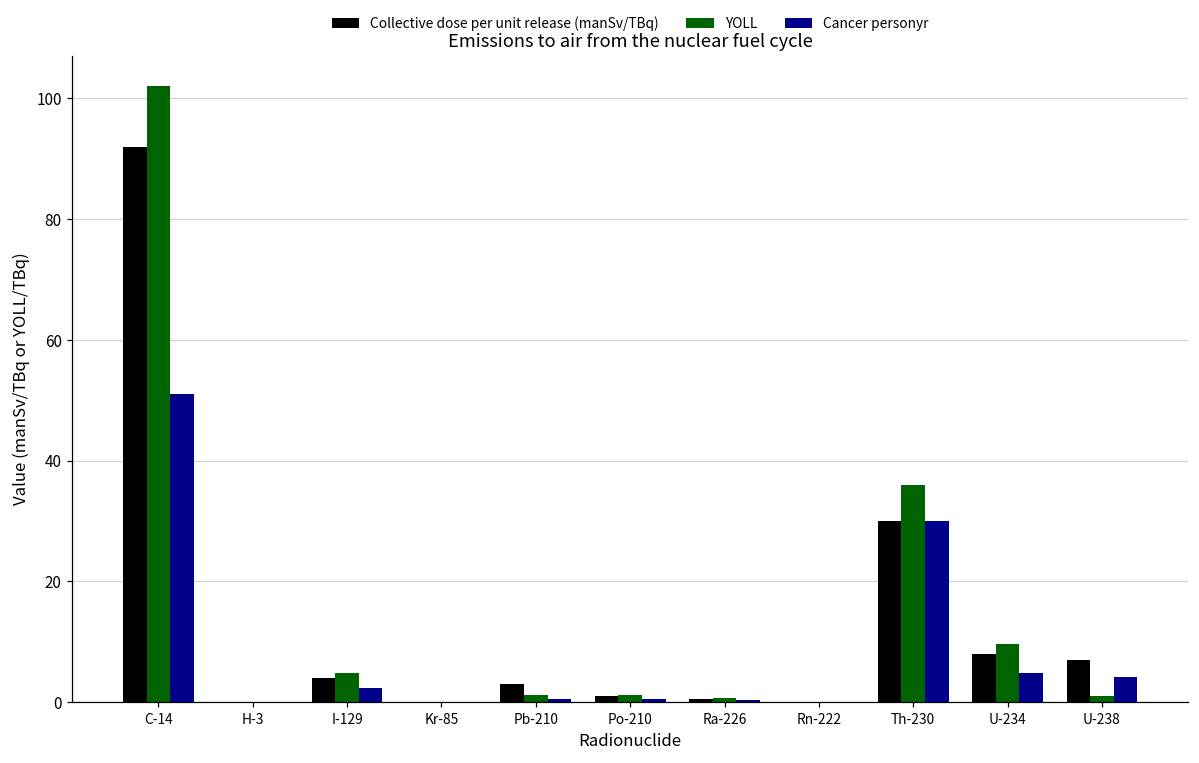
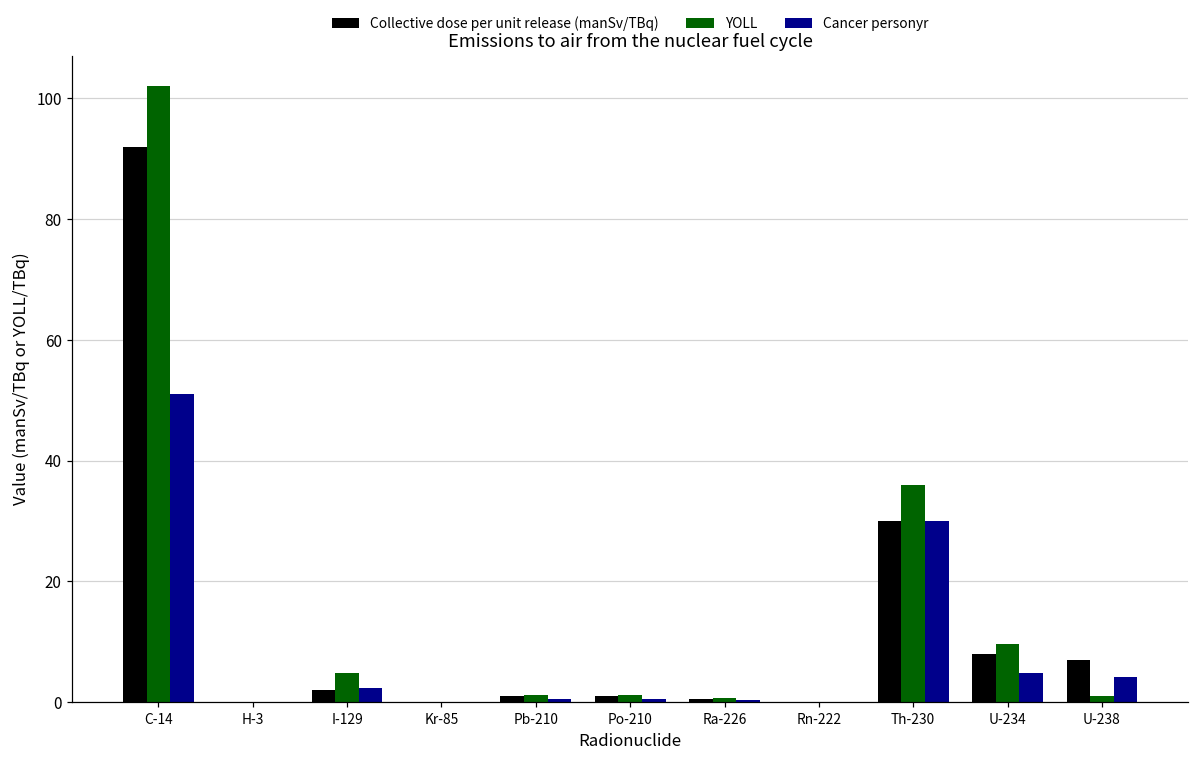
Collective dose per unit release (manSv/TBq), I-129: 4 -> 2
Collective dose per unit release (manSv/TBq), Pb-210: 3 -> 1
